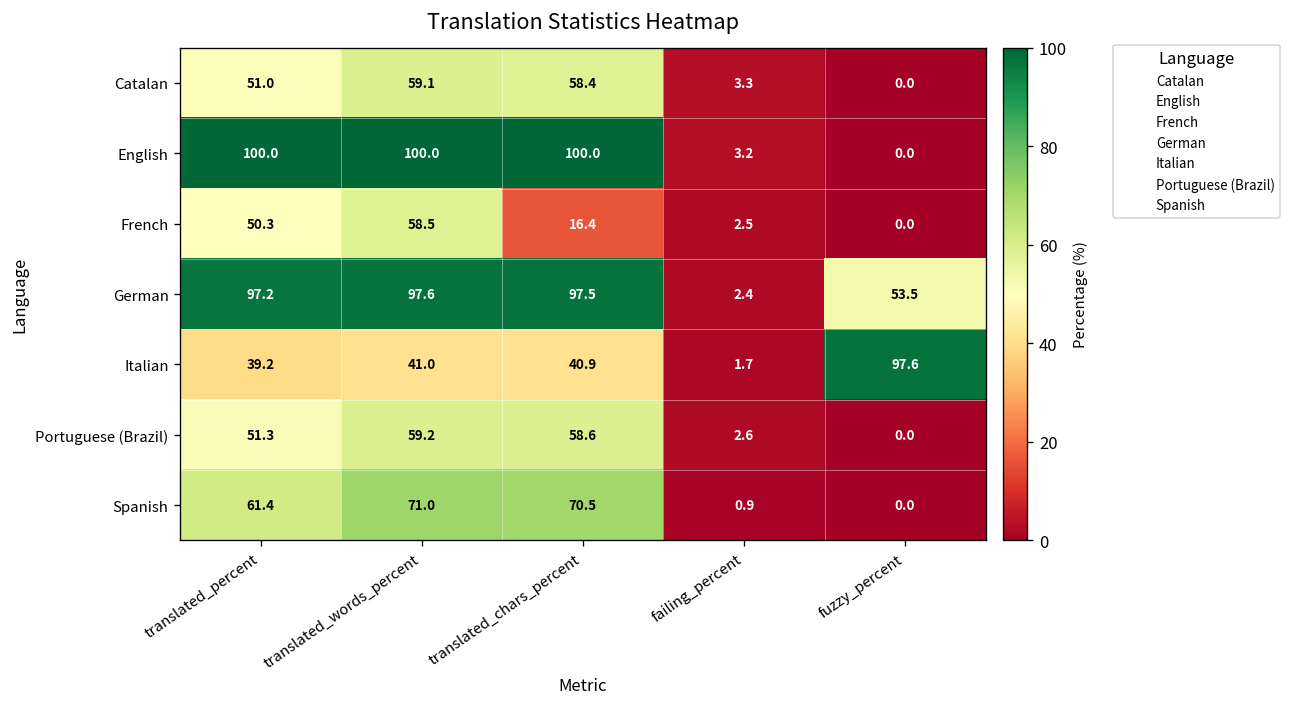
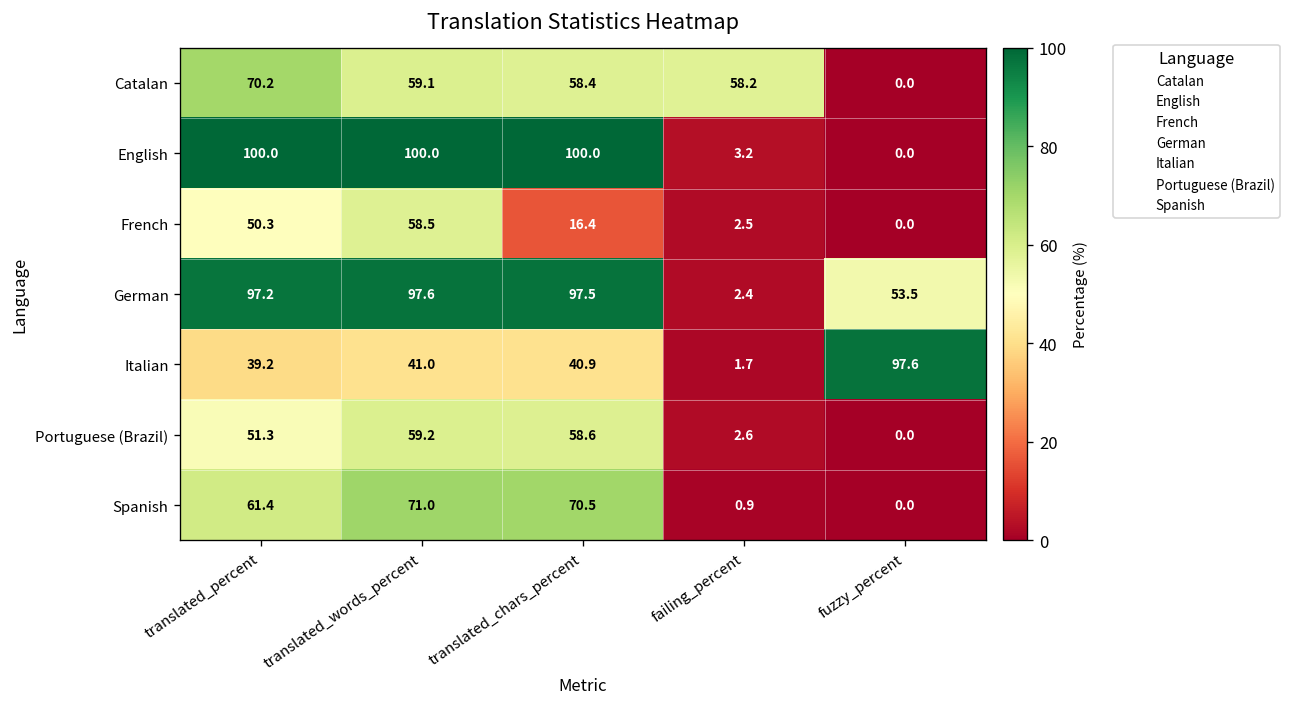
Catalan, translated_percent: 51.0 -> 70.2
Catalan, failing_percent: 3.3 -> 58.2
